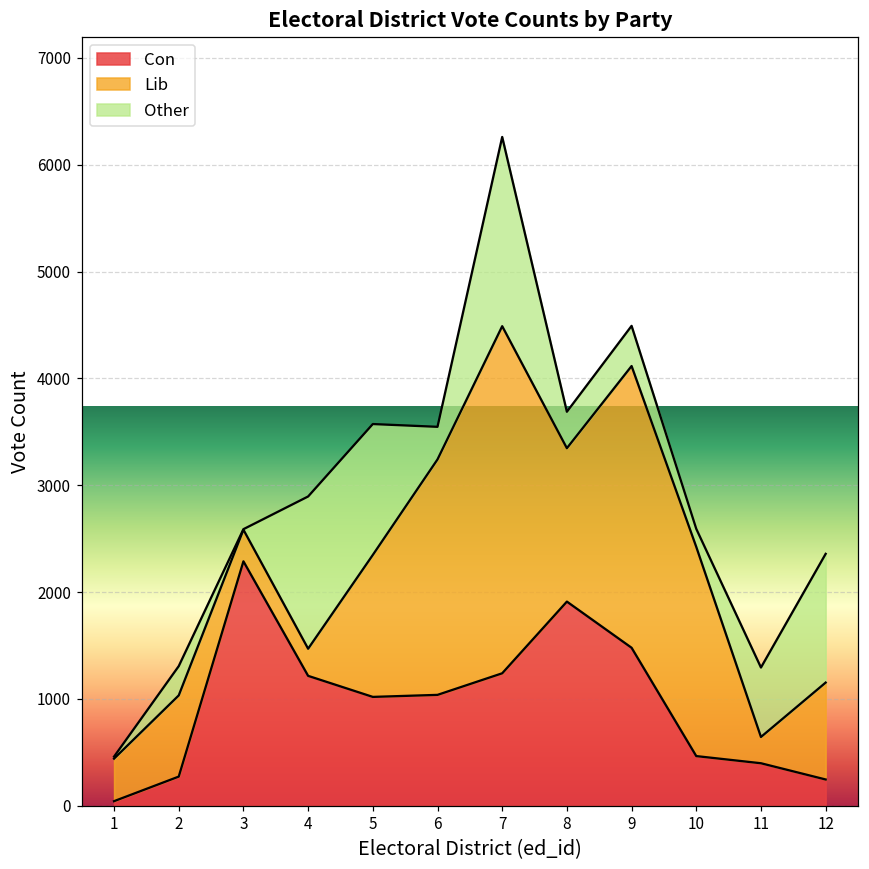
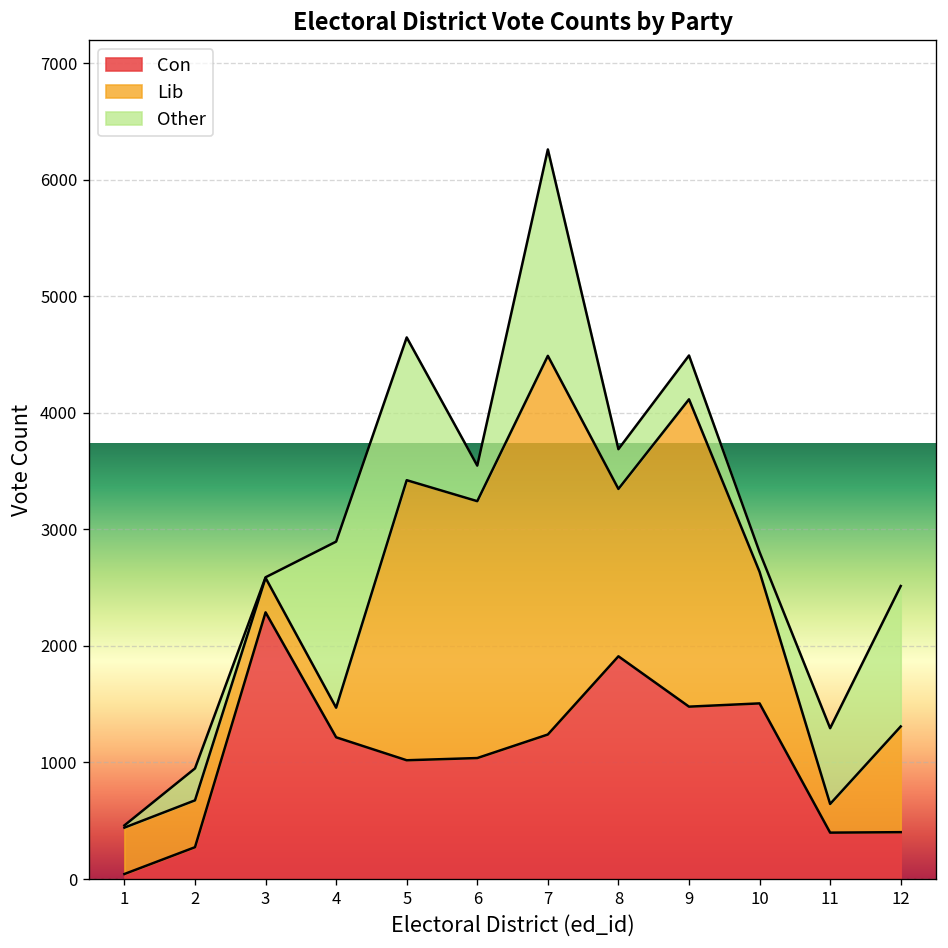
Lib, 2: 800 -> 400
Lib, 5: 1300 -> 2400
Con, 10: 500 -> 1500
Lib, 10: 2000 -> 1100
Con, 12: 200 -> 400
